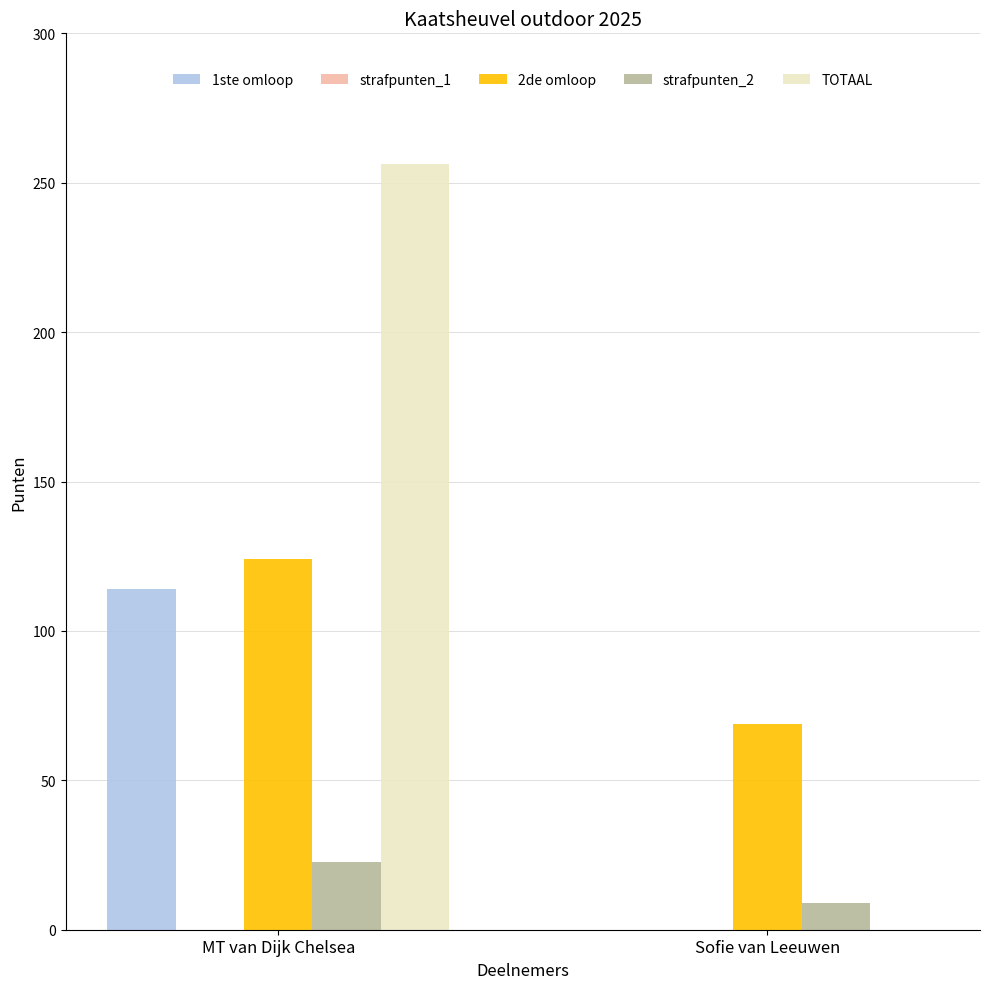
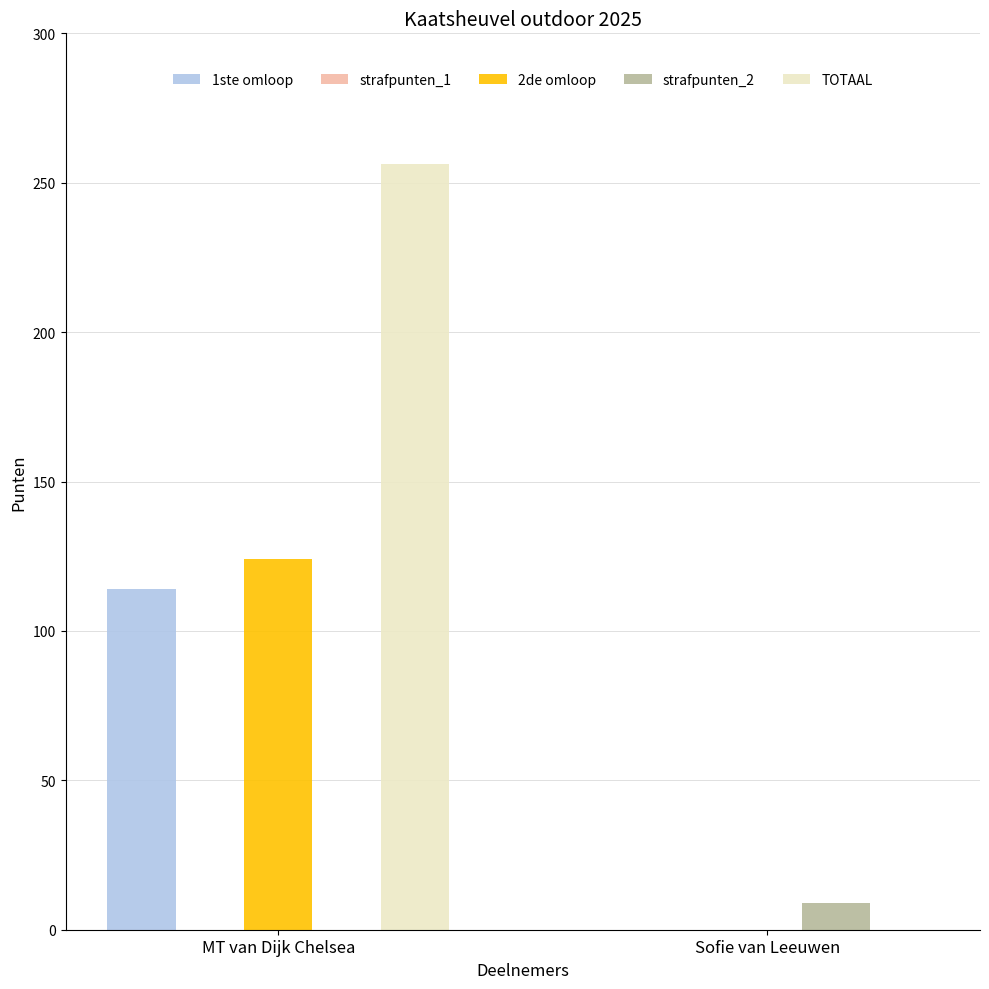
strafpunten_2, MT van Dijk Chelsea: 23 -> 0
2de omloop, Sofie van Leeuwen: 69 -> 0
